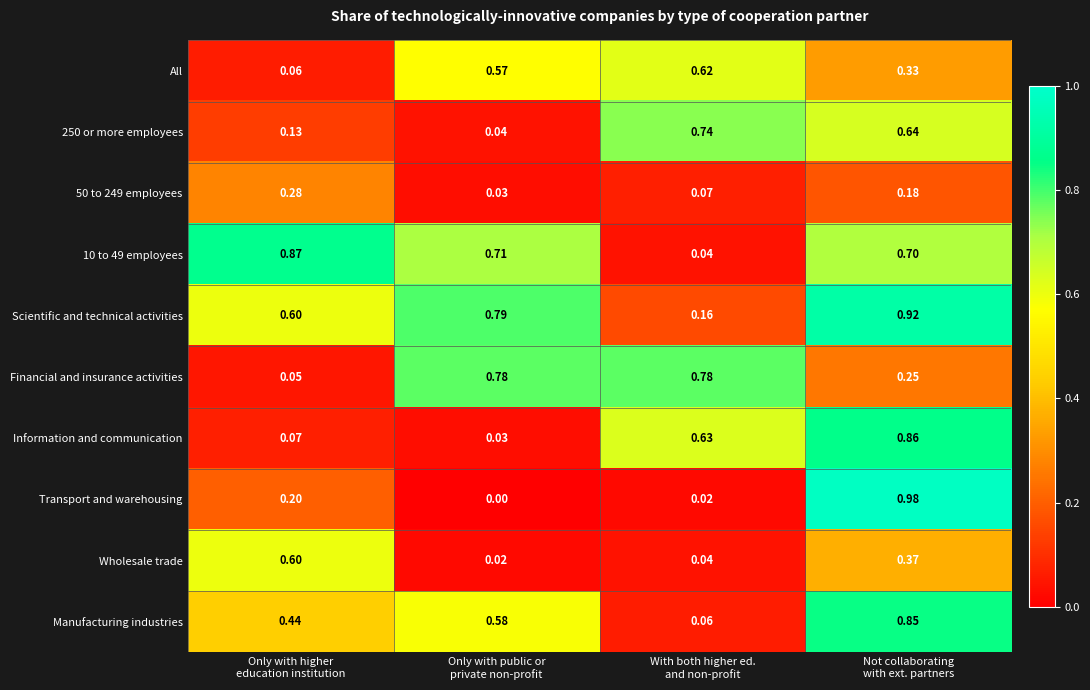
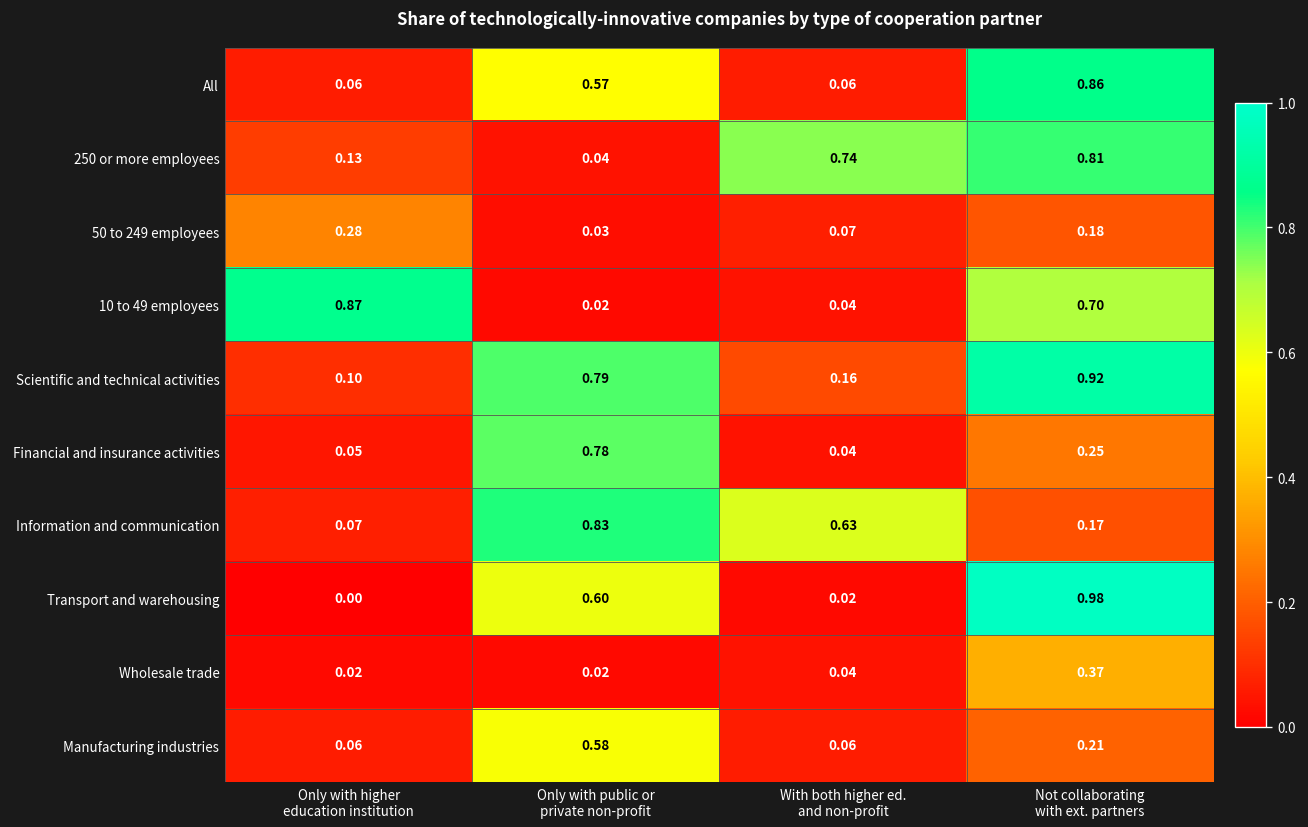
All, With both higher ed. and non-profit: 0.62 -> 0.06
All, Not collaborating with ext. partners: 0.33 -> 0.86
250 or more employees, Not collaborating with ext. partners: 0.64 -> 0.81
10 to 49 employees, Only with public or private non-profit: 0.71 -> 0.02
Scientific and technical activities, Only with higher education institution: 0.60 -> 0.10
Financial and insurance activities, With both higher ed. and non-profit: 0.78 -> 0.04
Information and communication, Only with public or private non-profit: 0.03 -> 0.83
Information and communication, Not collaborating with ext. partners: 0.86 -> 0.17
Transport and warehousing, Only with higher education institution: 0.20 -> 0.00
Transport and warehousing, Only with public or private non-profit: 0.00 -> 0.60
Wholesale trade, Only with higher education institution: 0.60 -> 0.02
Manufacturing industries, Only with higher education institution: 0.44 -> 0.06
Manufacturing industries, Not collaborating with ext. partners: 0.85 -> 0.21
